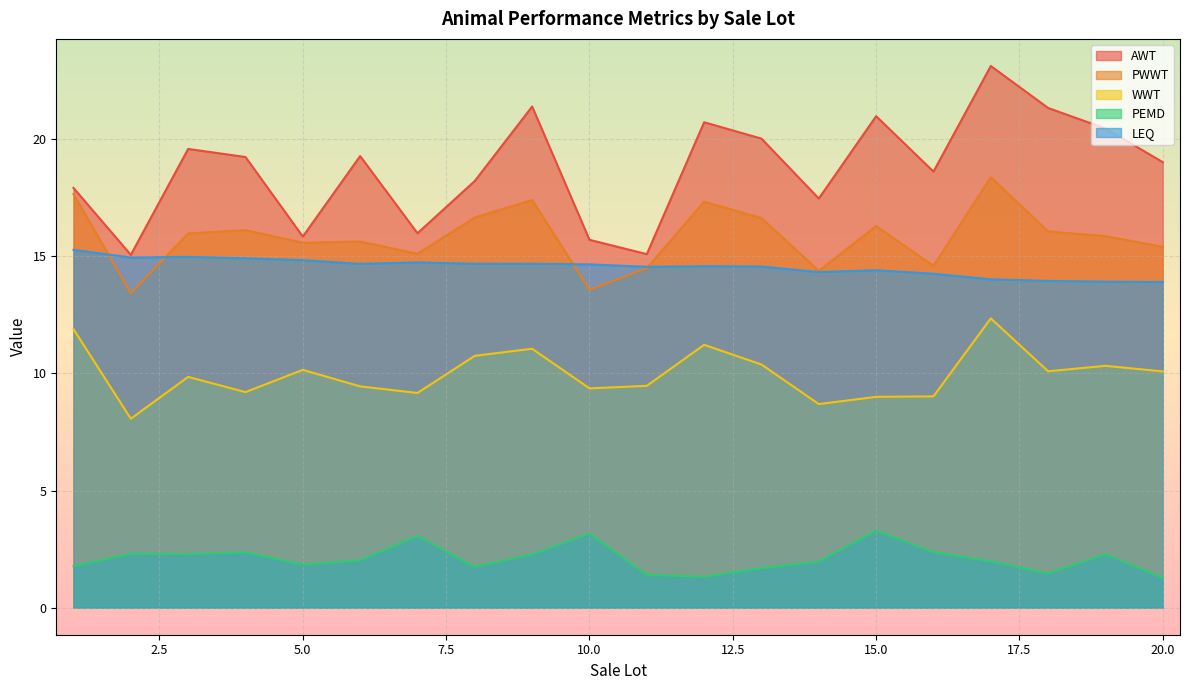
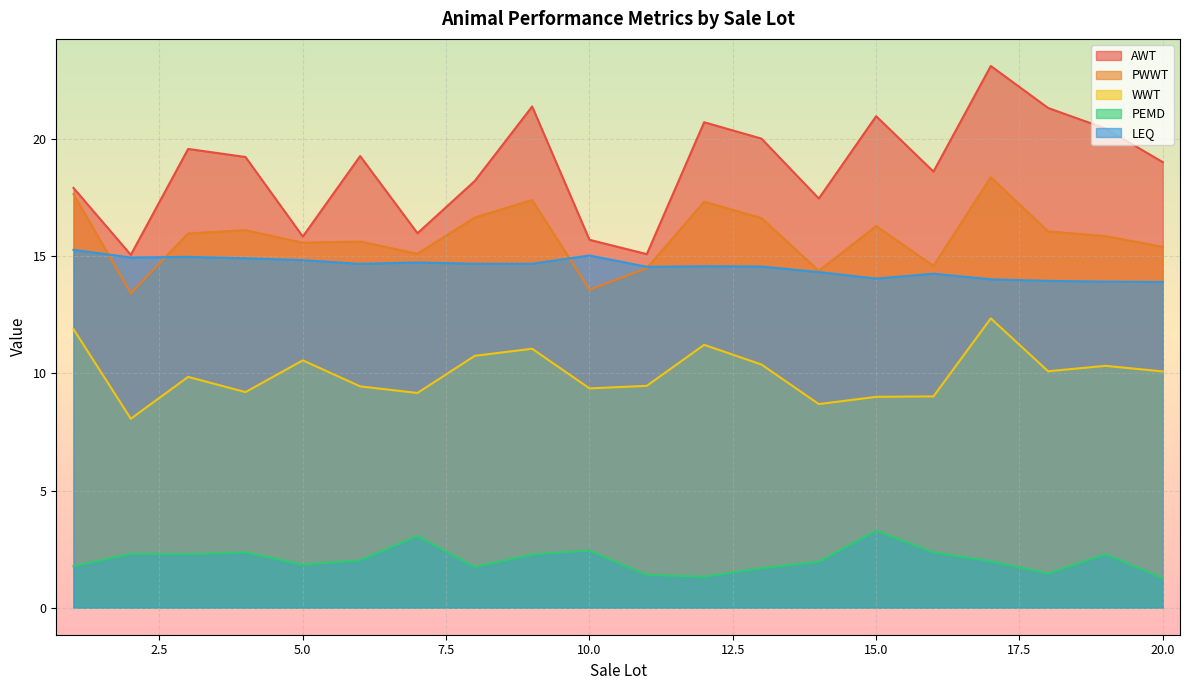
WWT, 5.0: 10.2 -> 10.6
PEMD, 10.0: 3.2 -> 2.4
LEQ, 10.0: 14.7 -> 15.0
LEQ, 15.0: 14.4 -> 14.0
